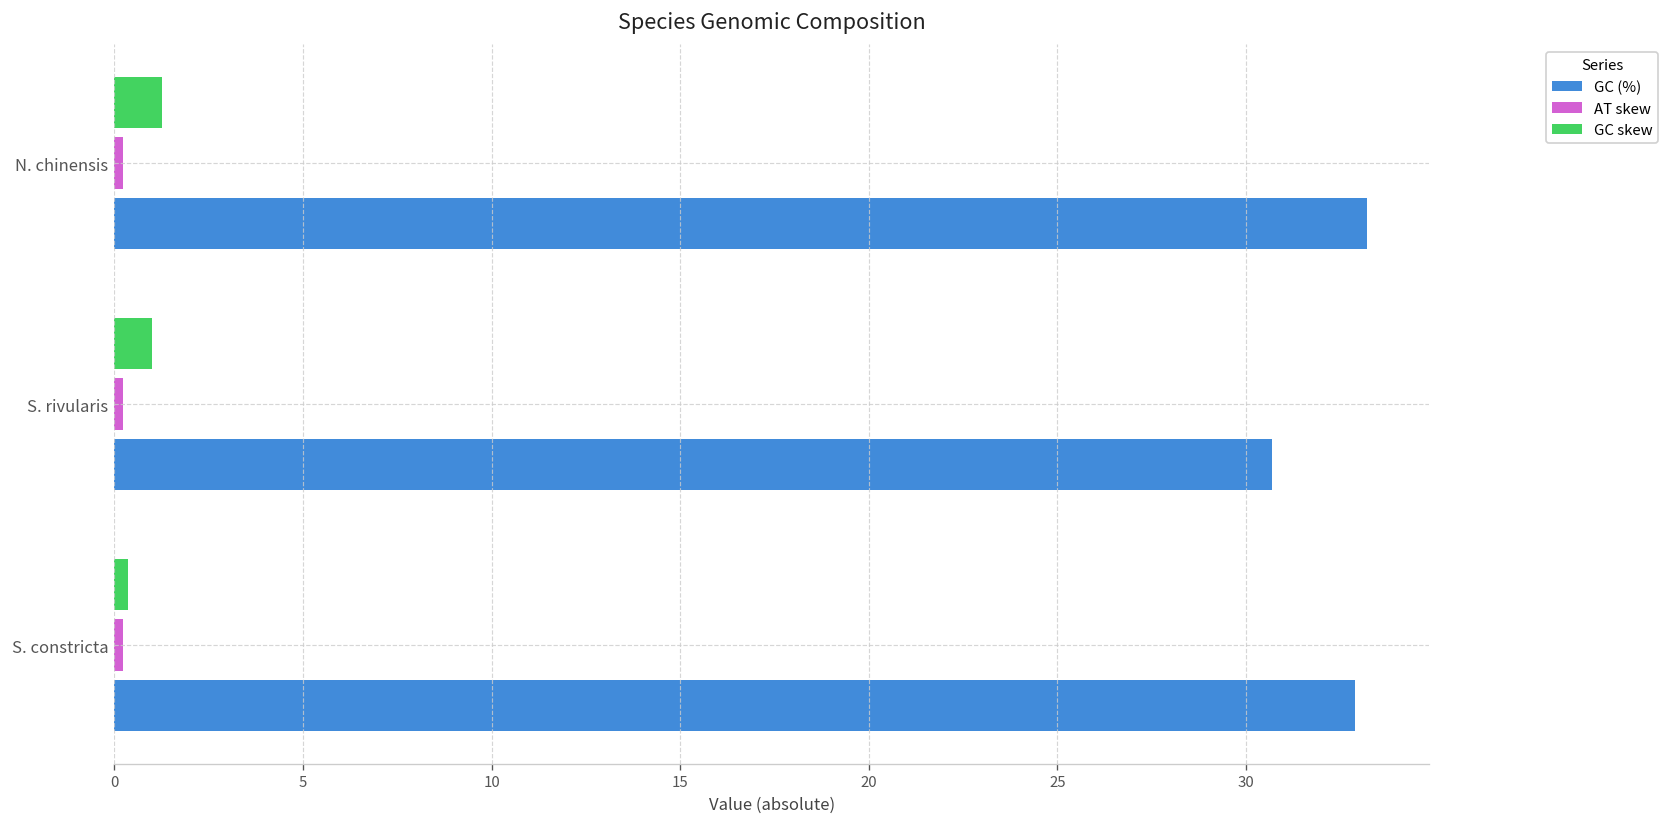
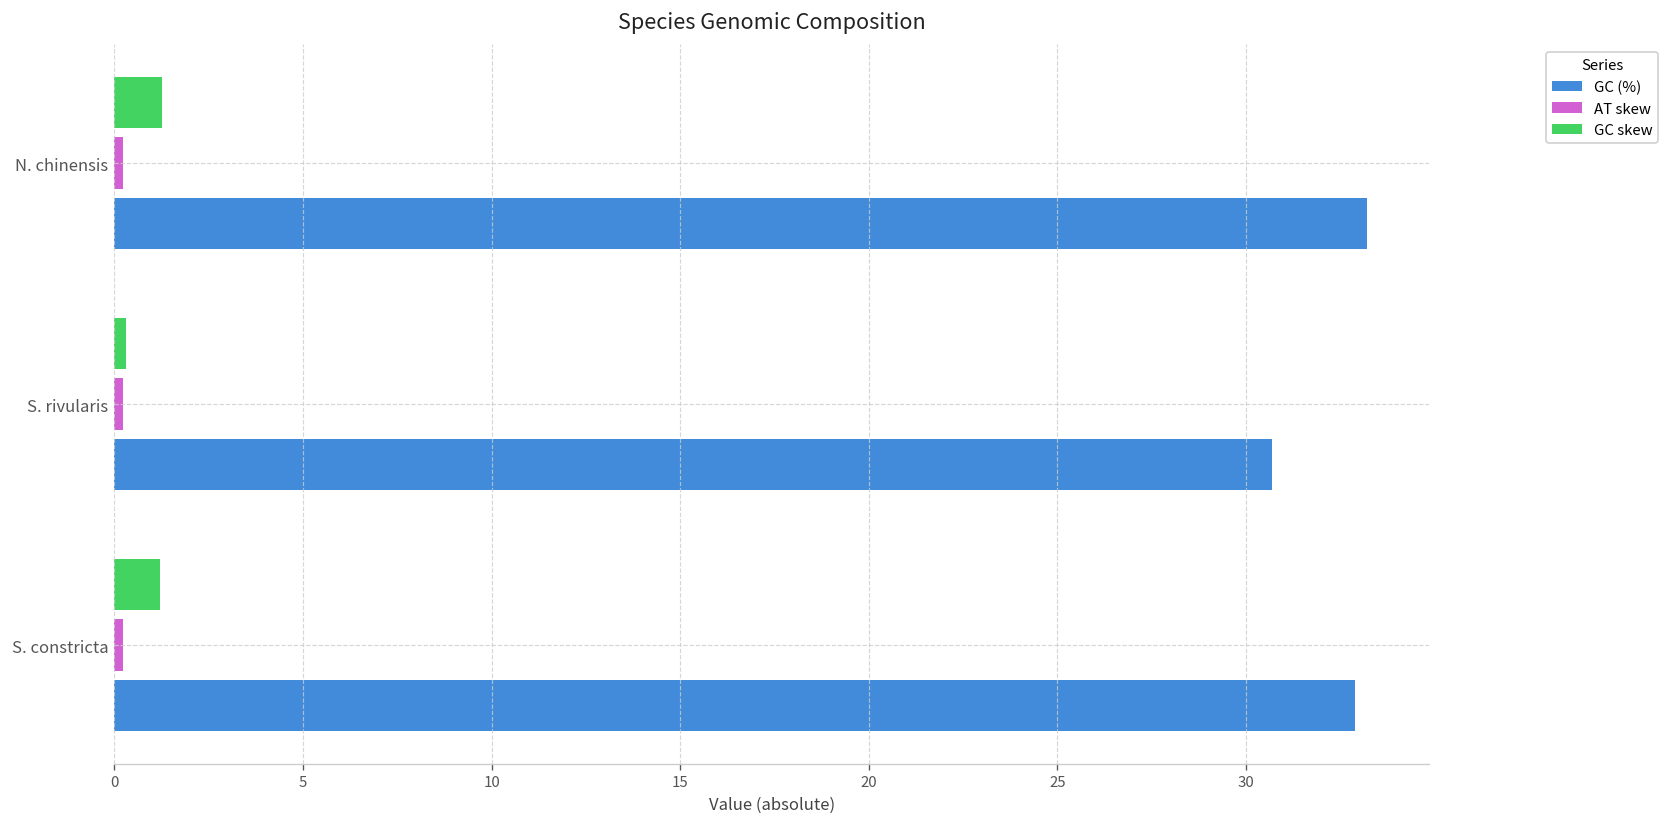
GC skew, S. rivularis: 1.0 -> 0.3
GC skew, S. constricta: 0.4 -> 1.2
